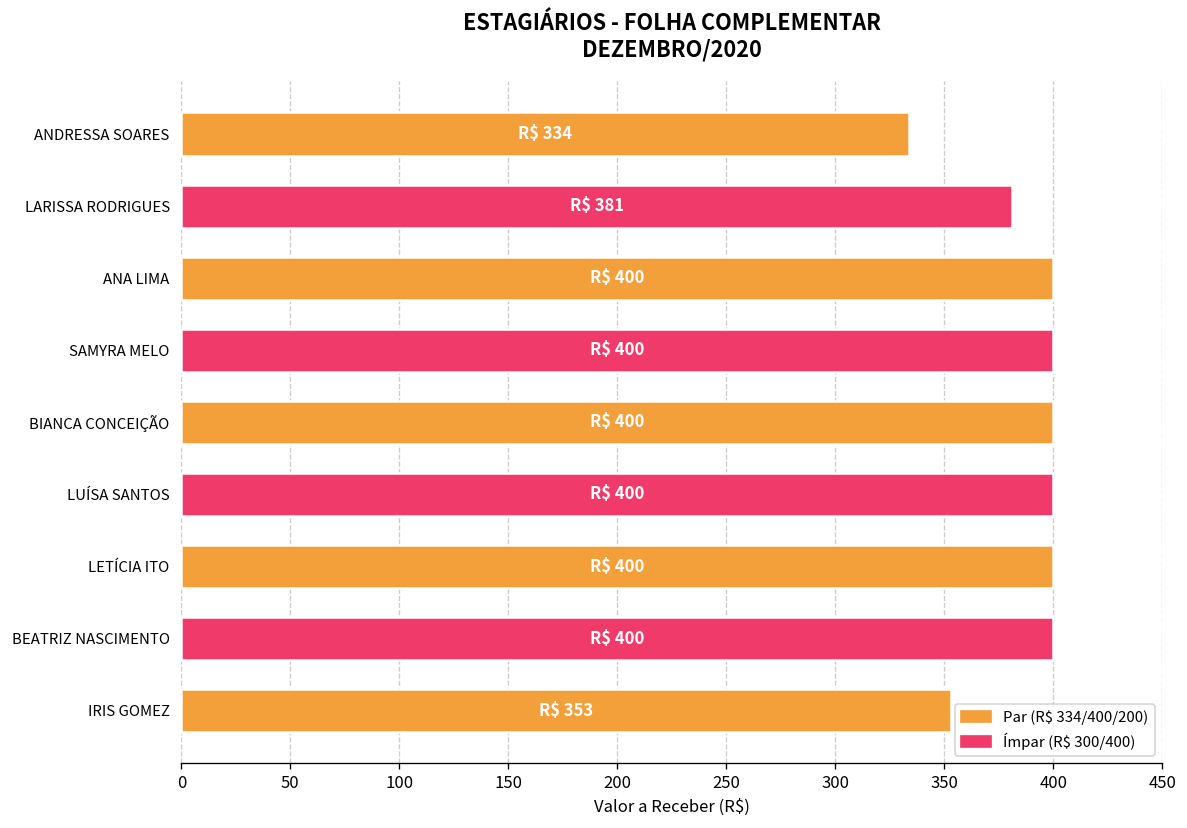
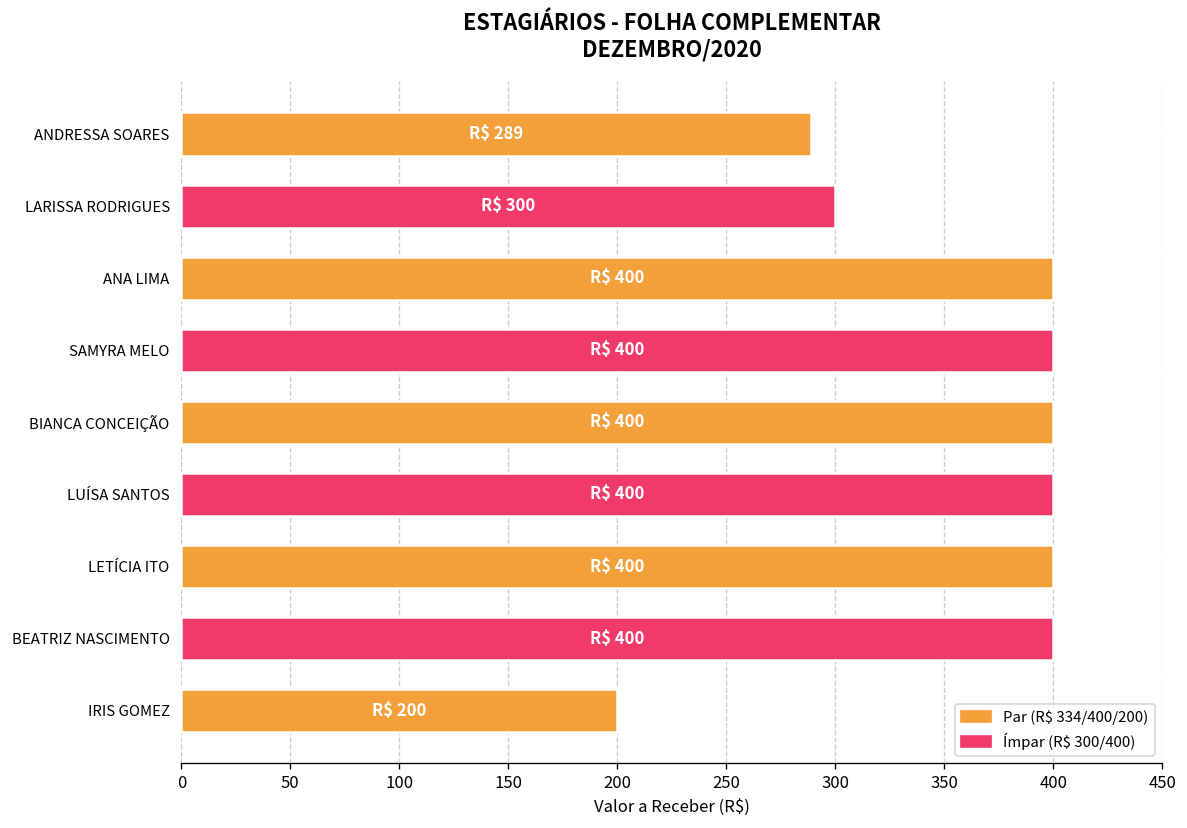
ANDRESSA SOARES: 334 -> 289
LARISSA RODRIGUES: 381 -> 300
IRIS GOMEZ: 353 -> 200
